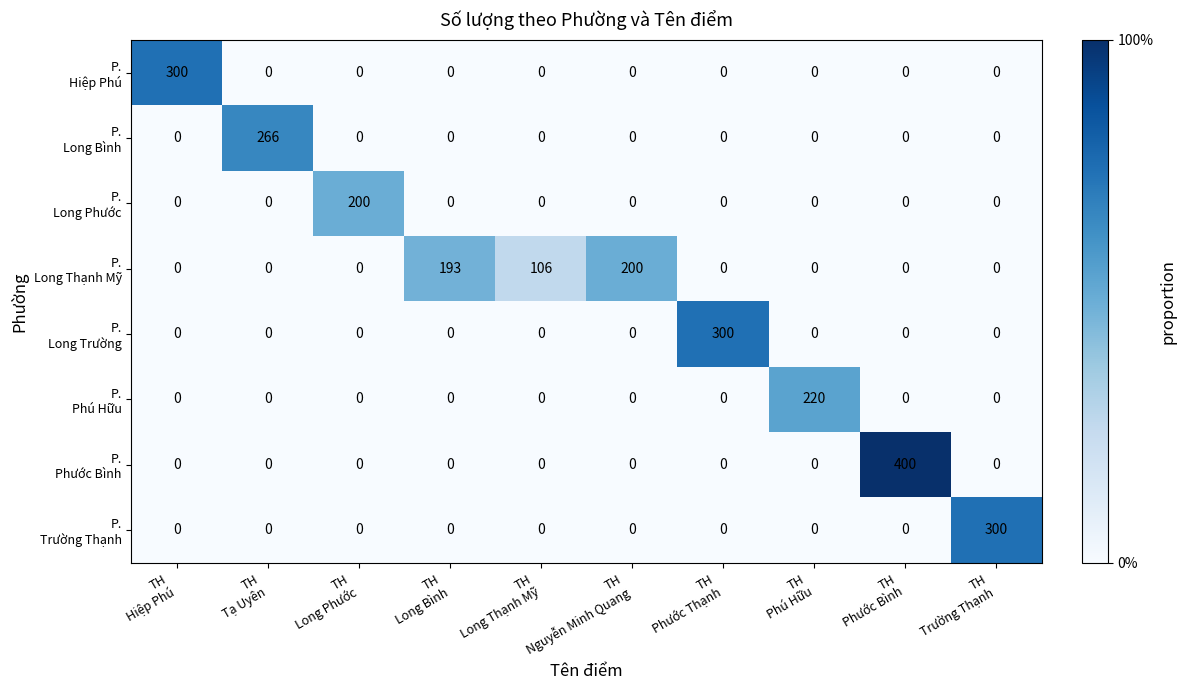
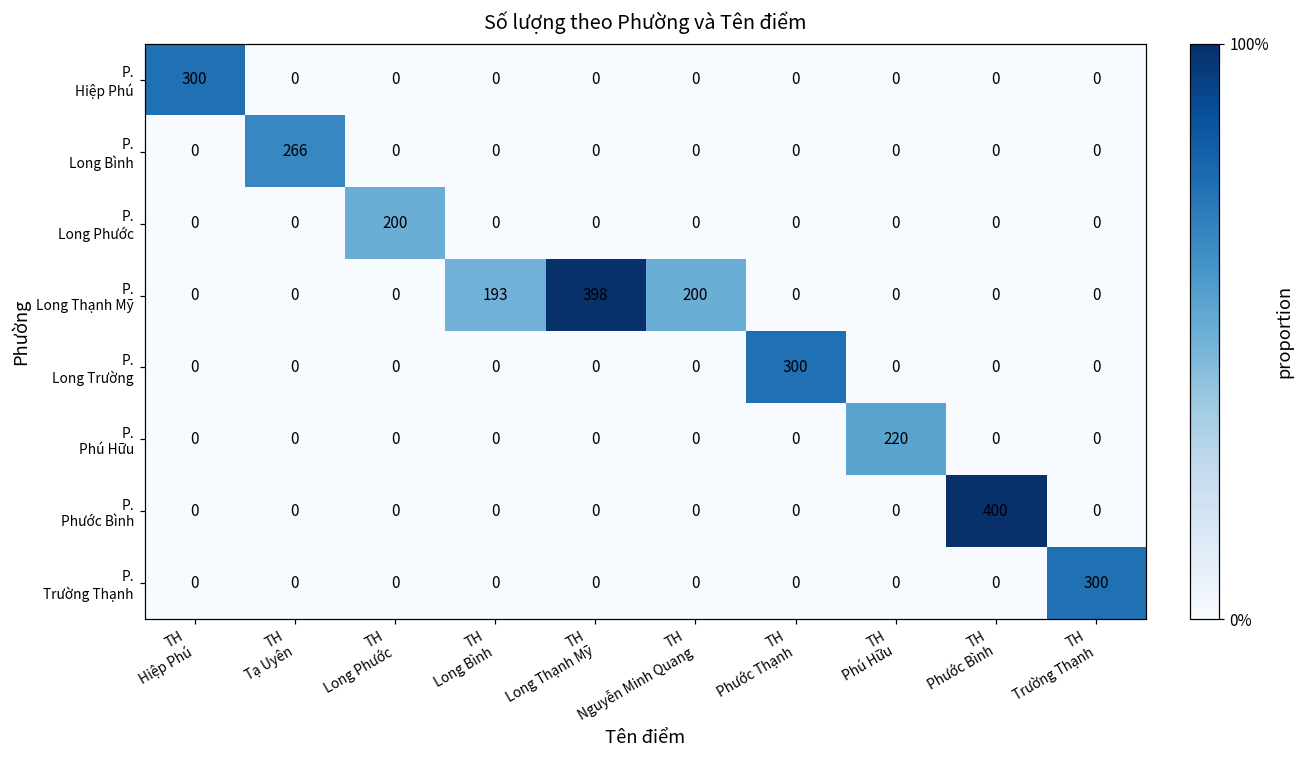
P. Long Thạnh Mỹ, TH Long Thạnh Mỹ: 106 -> 398
